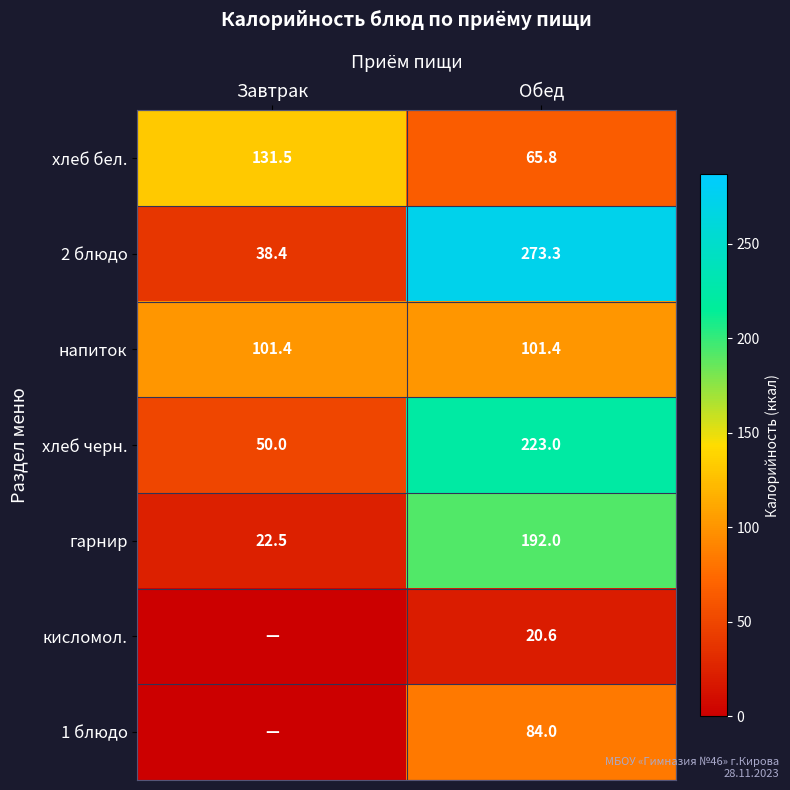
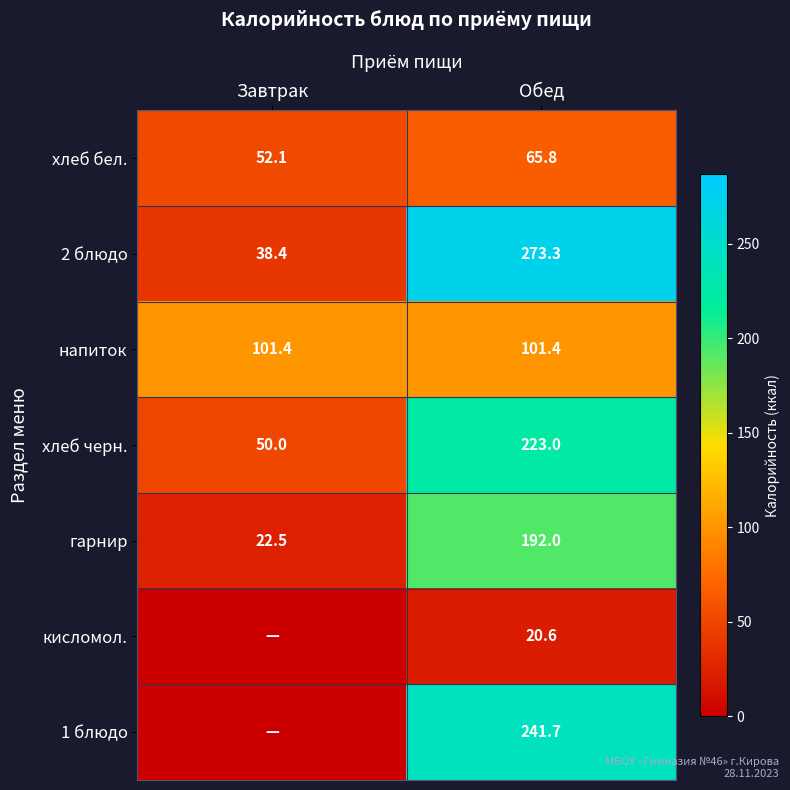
хлеб бел., Завтрак: 131.5 -> 52.1
1 блюдо, Обед: 84.0 -> 241.7
